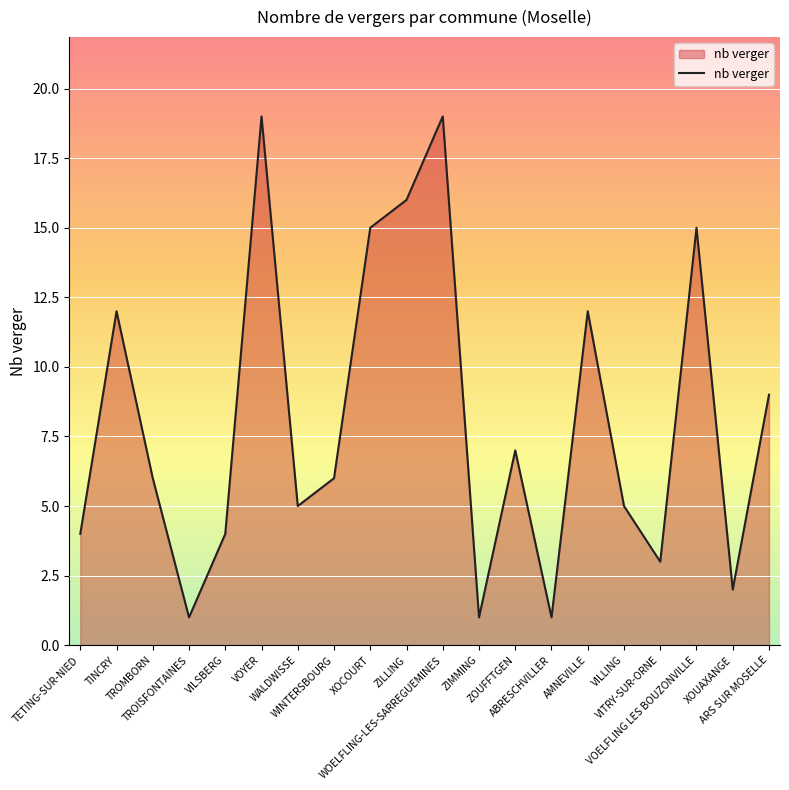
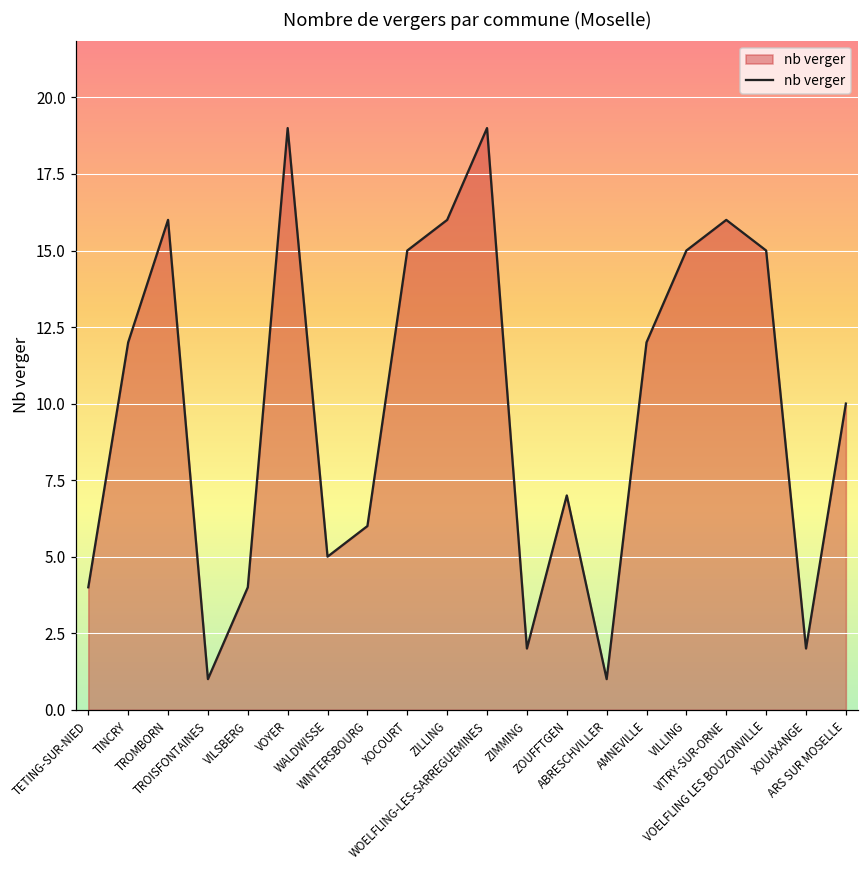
TROMBORN: 6 -> 16
ZIMMING: 1 -> 2
VILLING: 5 -> 15
VITRY-SUR-ORNE: 3 -> 16
ARS SUR MOSELLE: 9 -> 10
